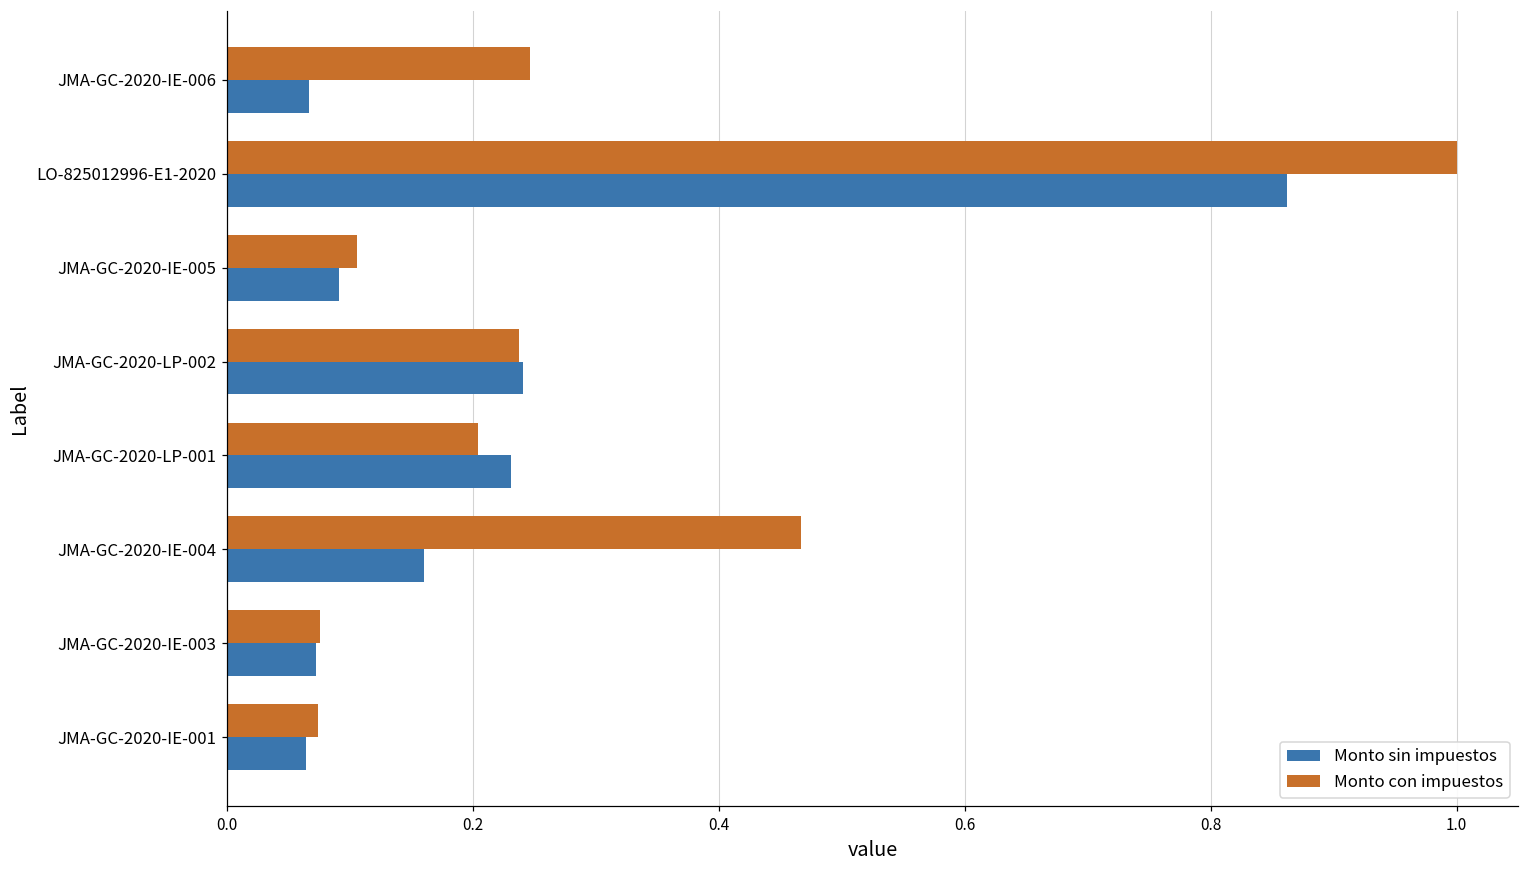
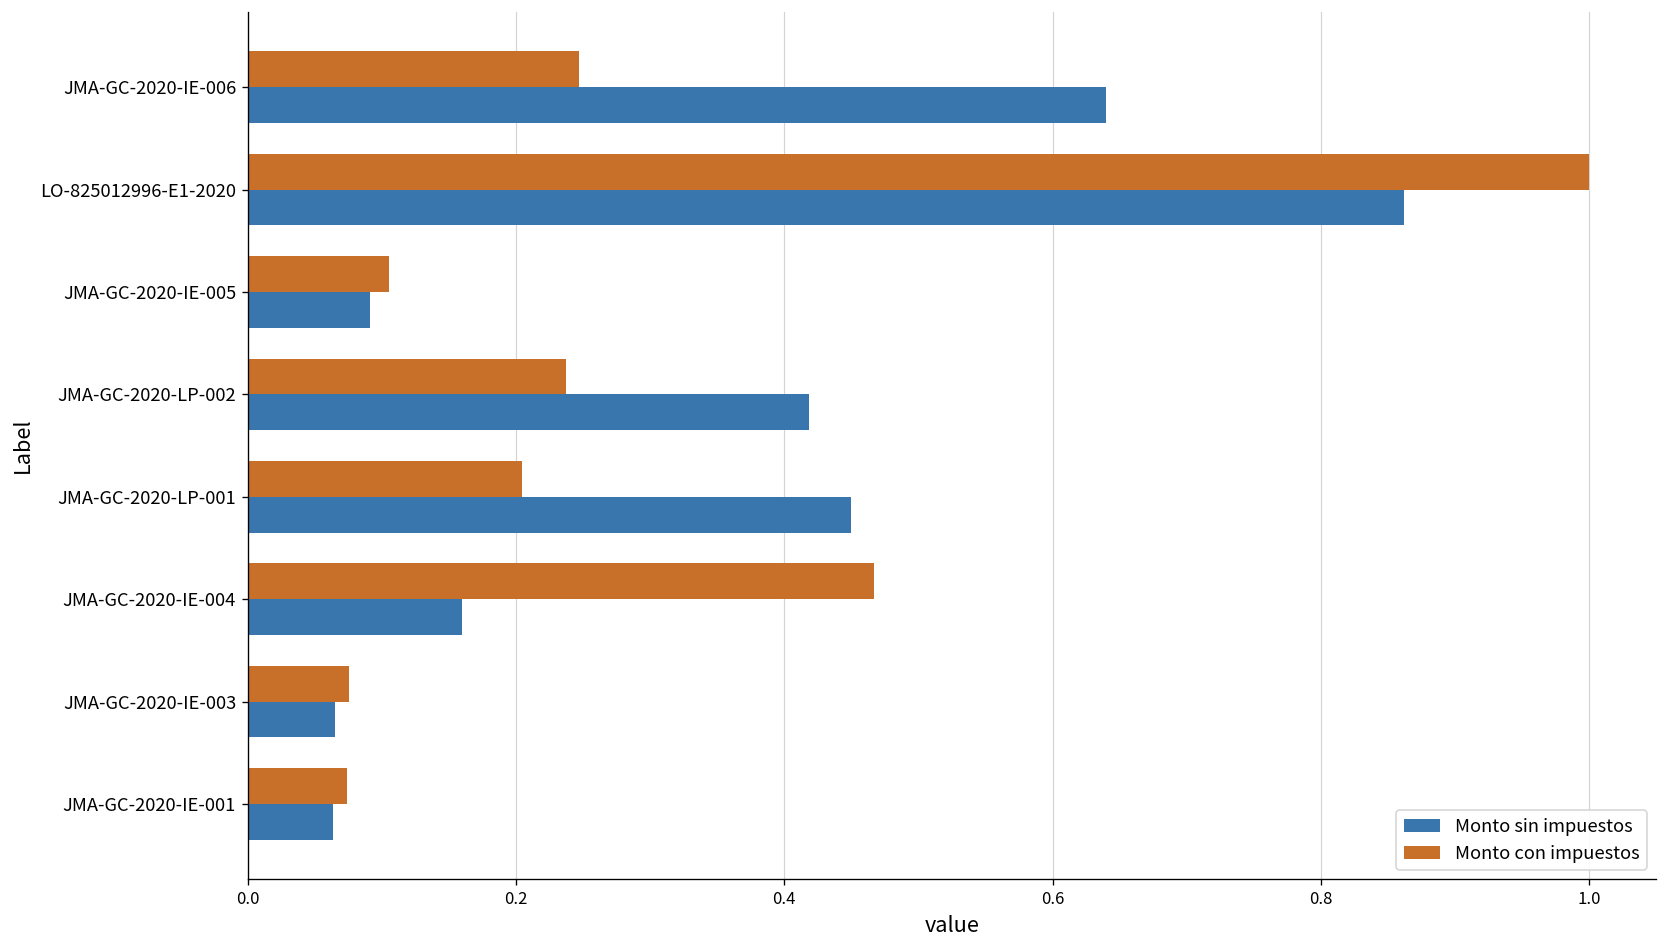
Monto sin impuestos, JMA-GC-2020-IE-006: 0.066 -> 0.640
Monto sin impuestos, JMA-GC-2020-LP-002: 0.241 -> 0.418
Monto sin impuestos, JMA-GC-2020-LP-001: 0.231 -> 0.449
Monto sin impuestos, JMA-GC-2020-IE-003: 0.072 -> 0.065
